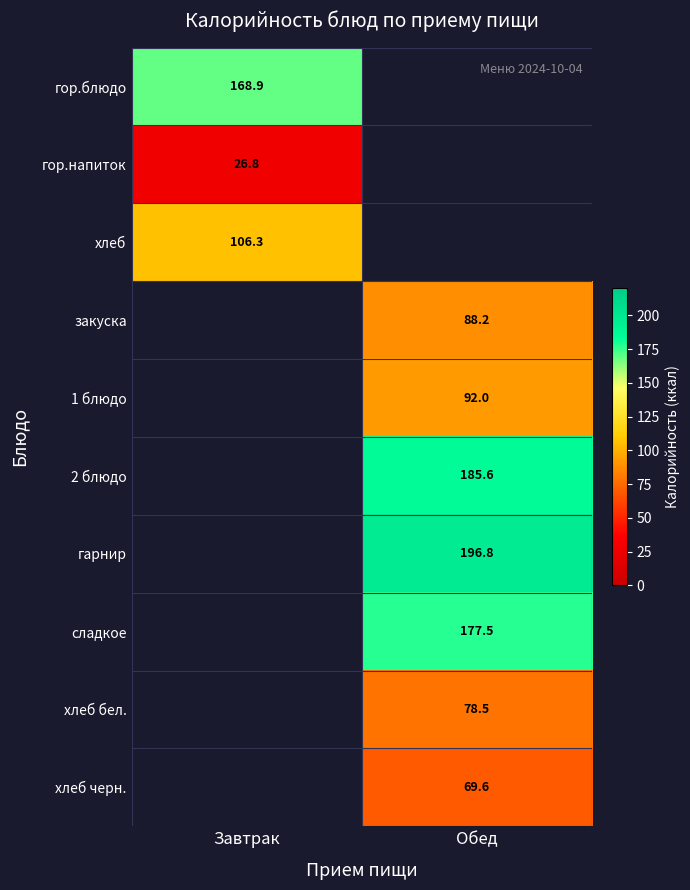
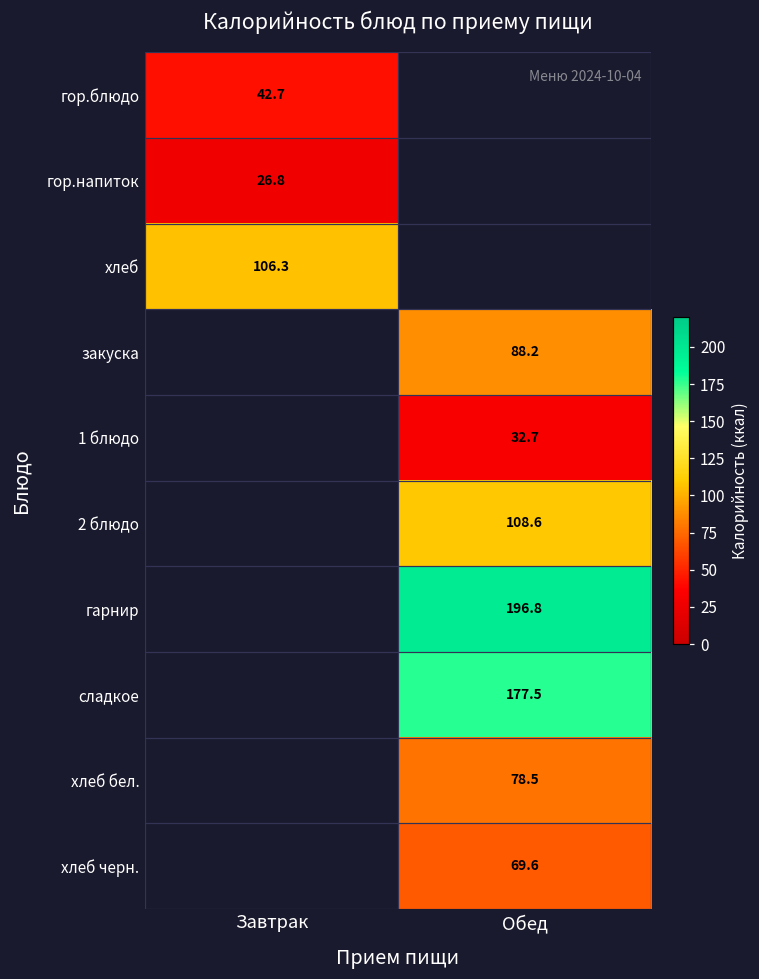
гор.блюдо, Завтрак: 168.9 -> 42.7
1 блюдо, Обед: 92.0 -> 32.7
2 блюдо, Обед: 185.6 -> 108.6
